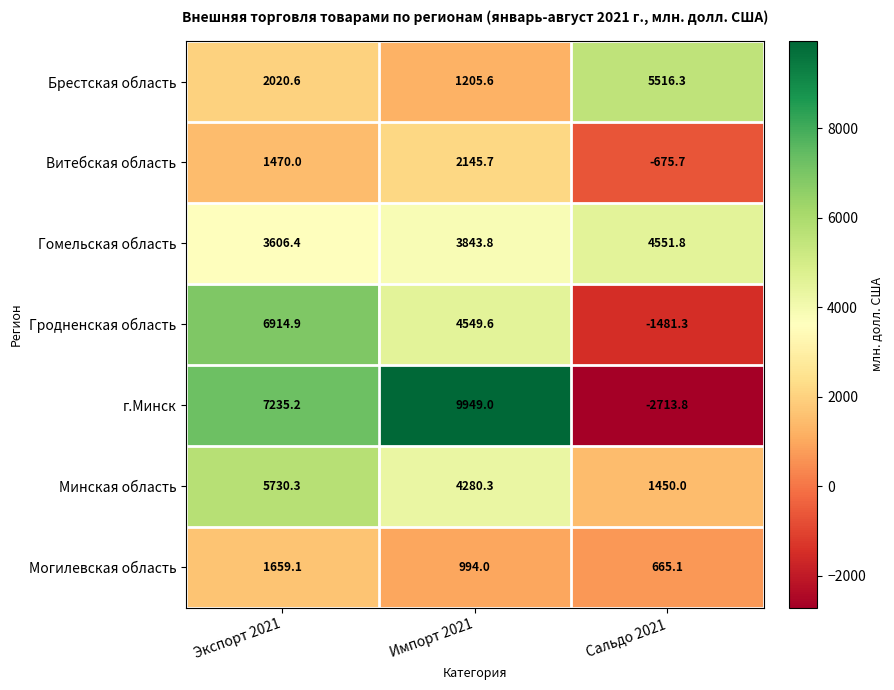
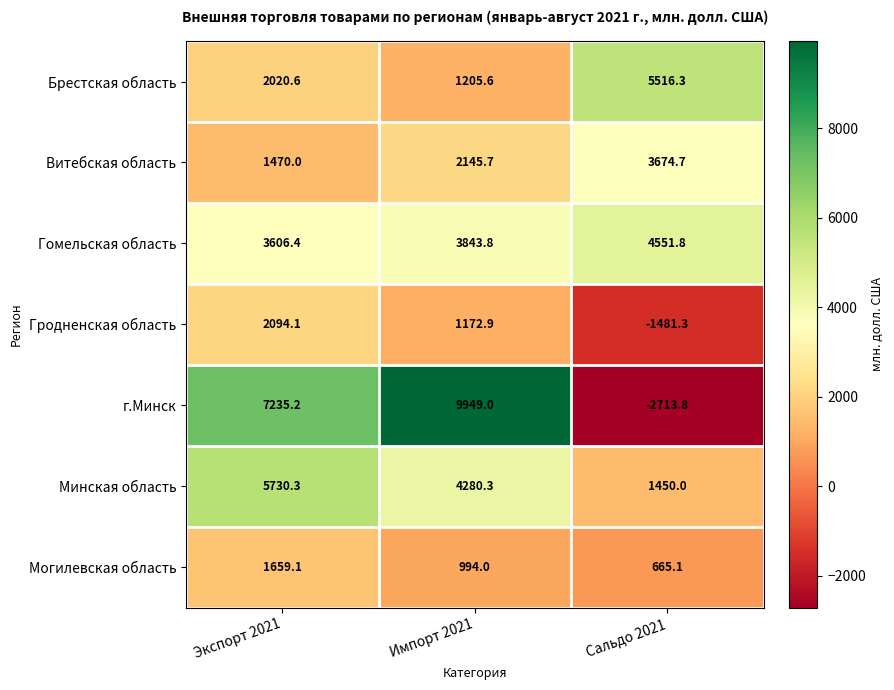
Витебская область, Сальдо 2021: -675.7 -> 3674.7
Гродненская область, Экспорт 2021: 6914.9 -> 2094.1
Гродненская область, Импорт 2021: 4549.6 -> 1172.9
